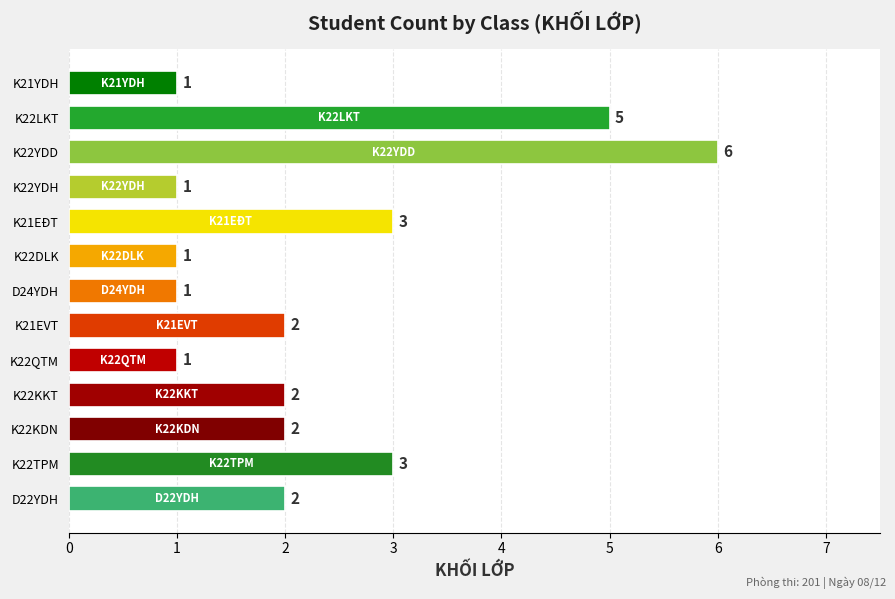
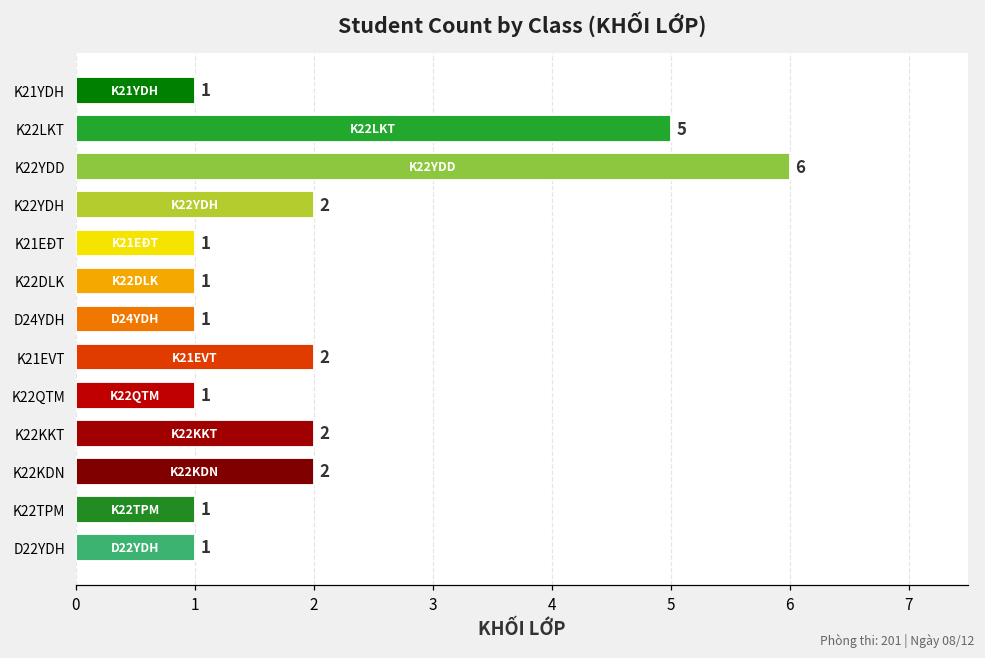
K22YDH: 1 -> 2
K21EĐT: 3 -> 1
K22TPM: 3 -> 1
D22YDH: 2 -> 1
